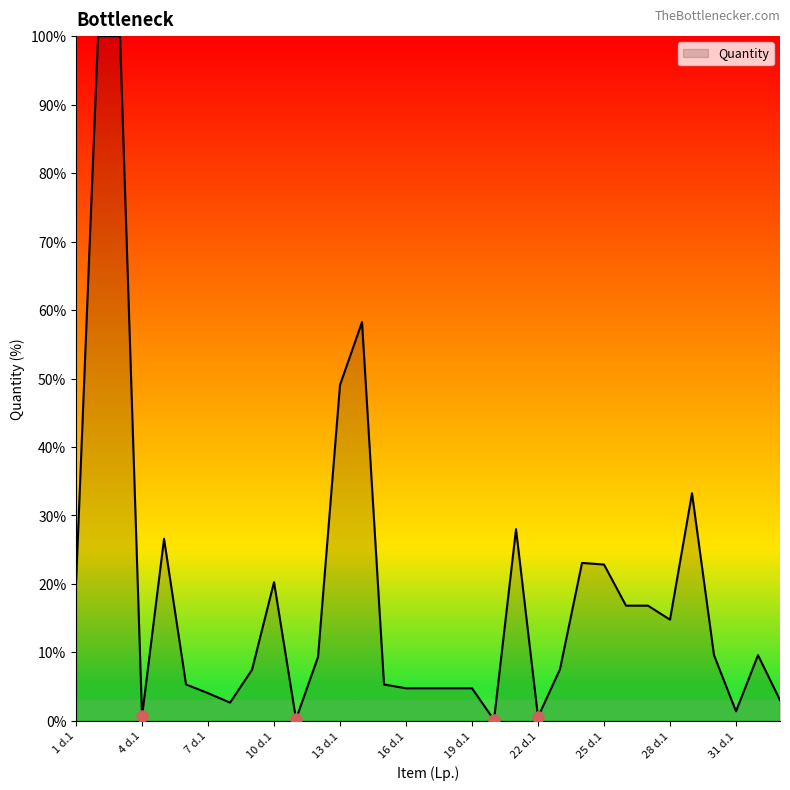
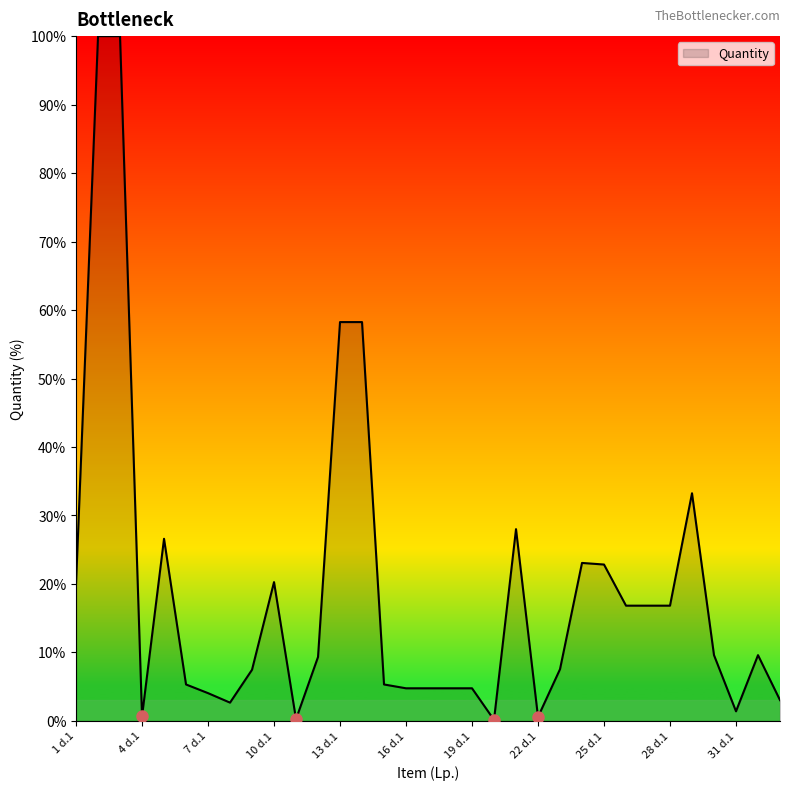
Quantity, 13 d.1: 49% -> 58%
Quantity, 28 d.1: 15% -> 17%
